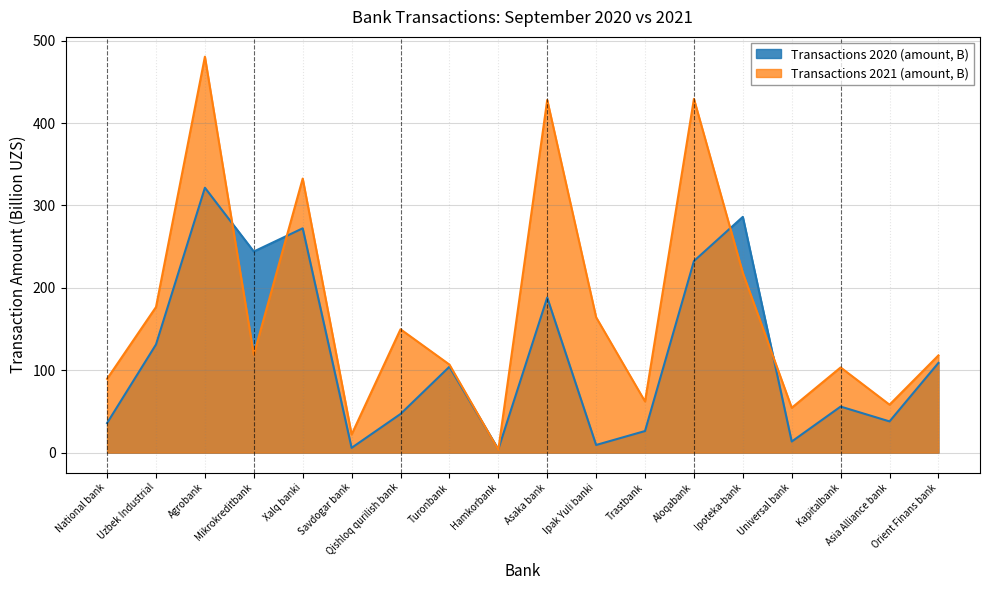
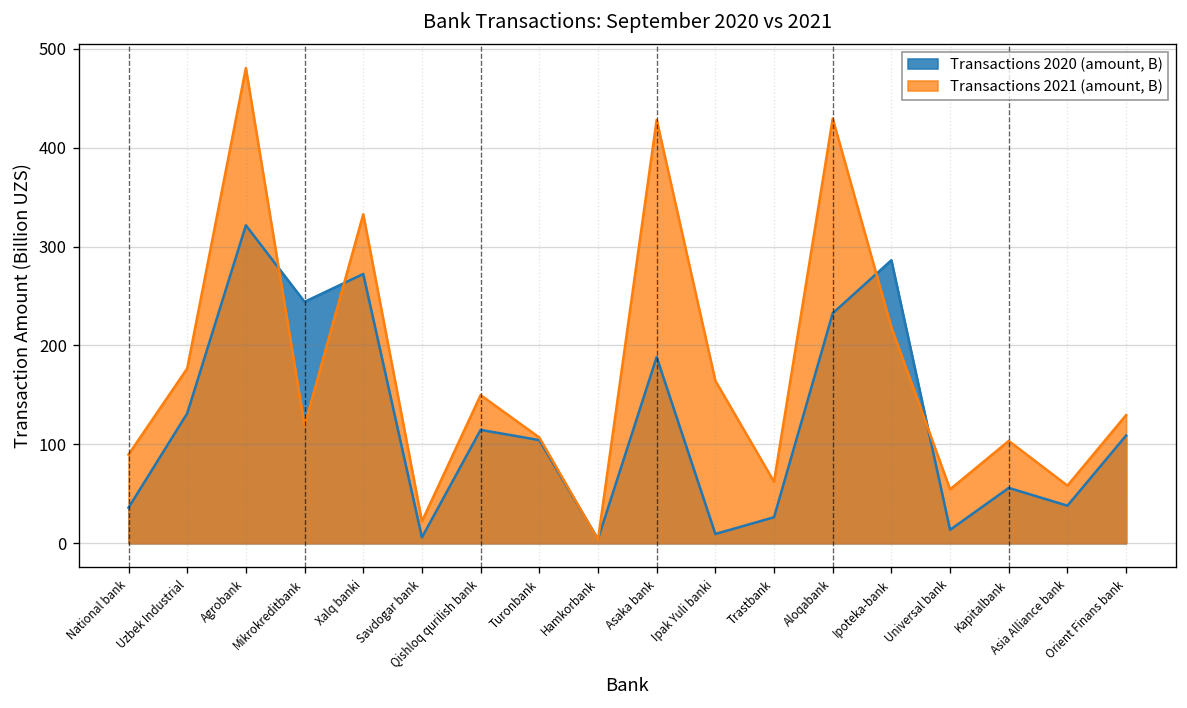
Transactions 2020 (amount, B), Qishloq qurilish bank: 50 -> 110
Transactions 2021 (amount, B), Orient Finans bank: 120 -> 130
